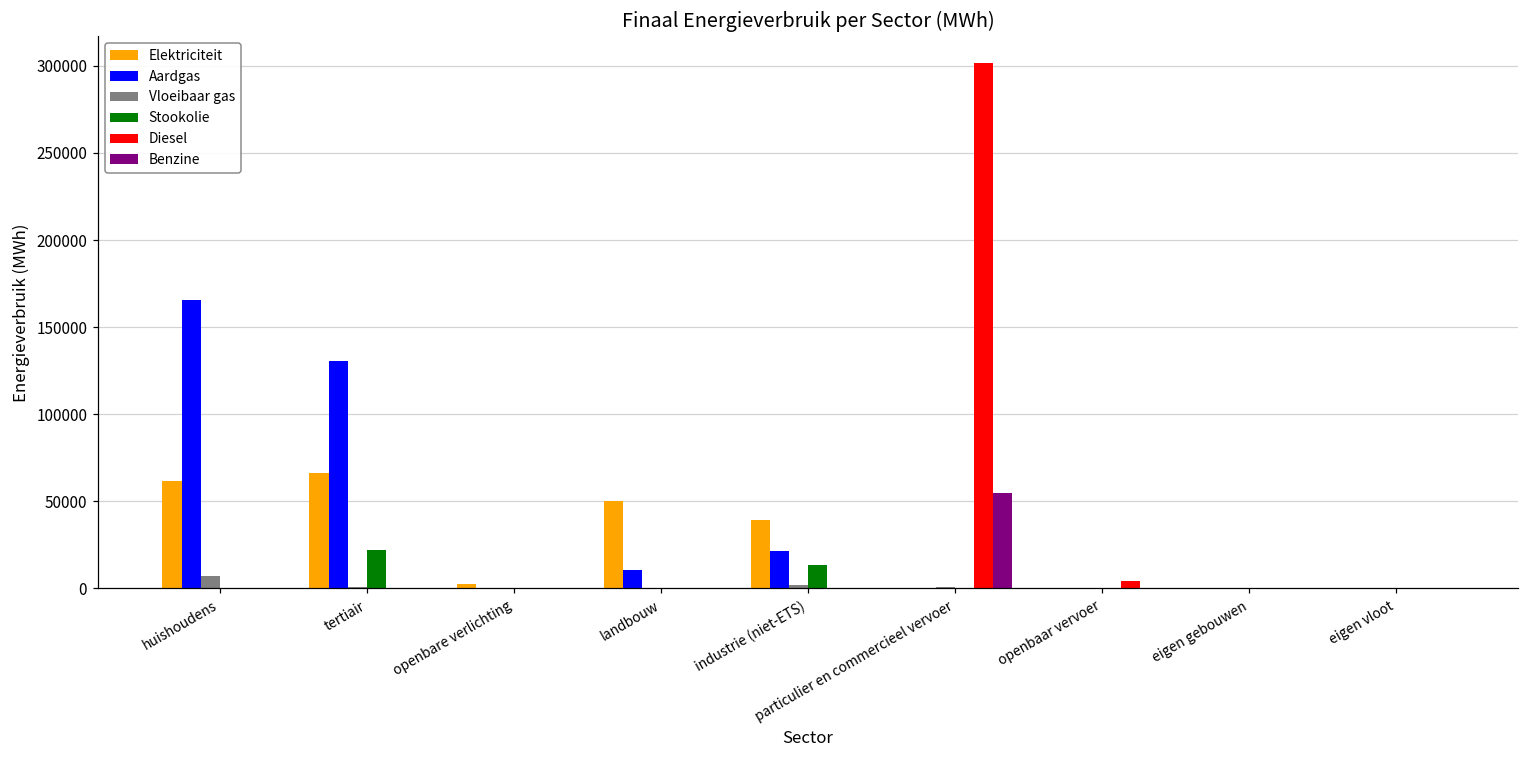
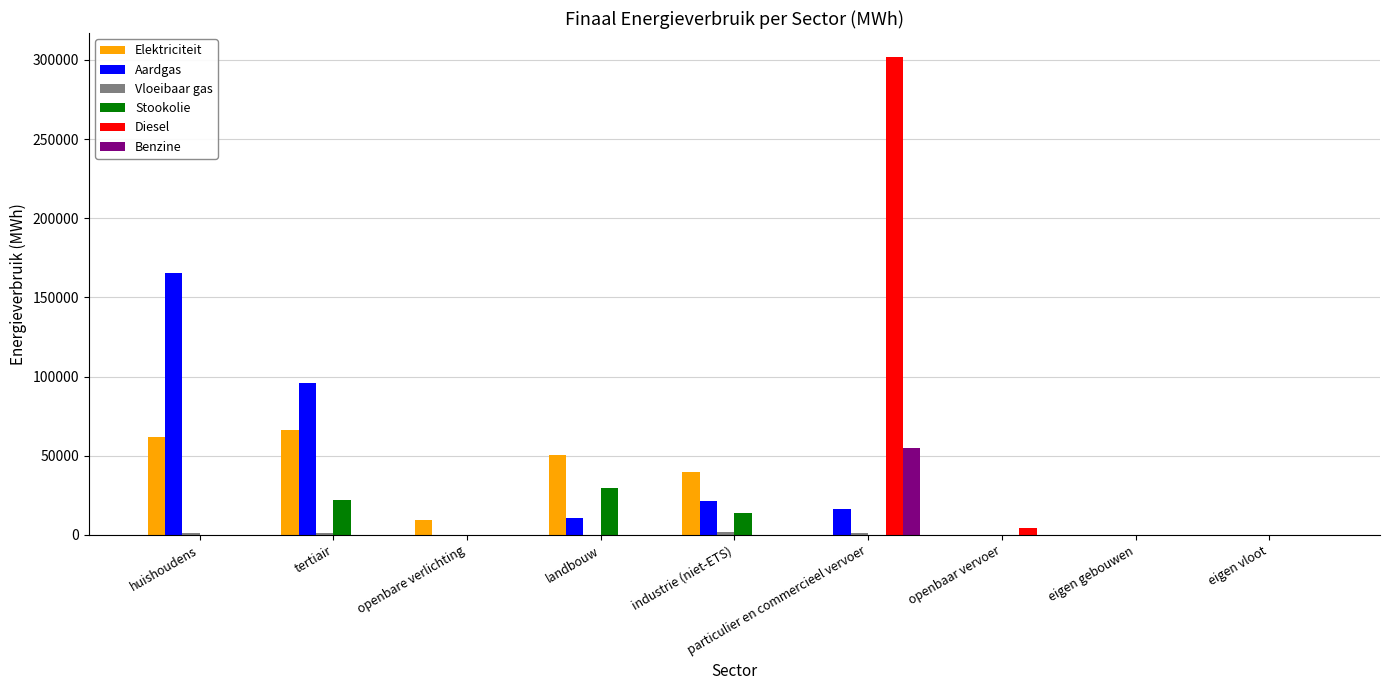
Vloeibaar gas, huishoudens: 7000 -> 1000
Aardgas, tertiair: 131000 -> 96000
Elektriciteit, openbare verlichting: 3000 -> 9000
Stookolie, landbouw: 0 -> 30000
Aardgas, particulier en commercieel vervoer: 0 -> 16000
